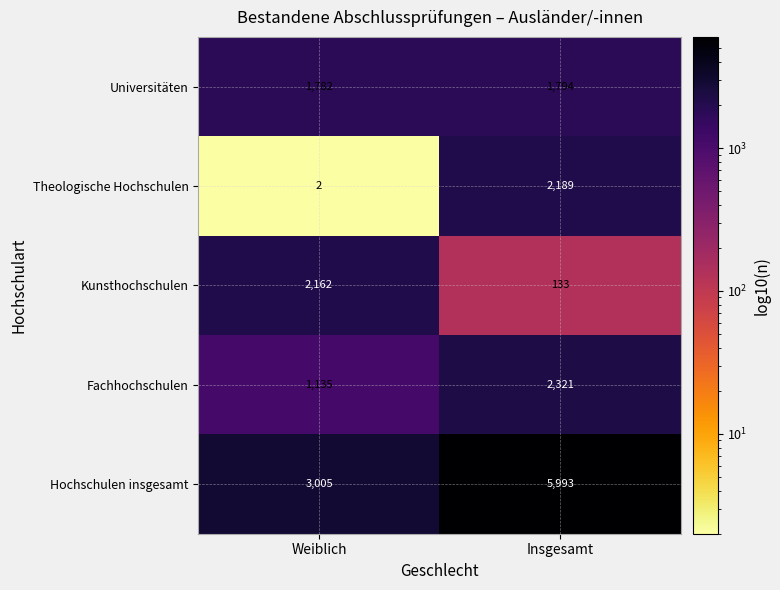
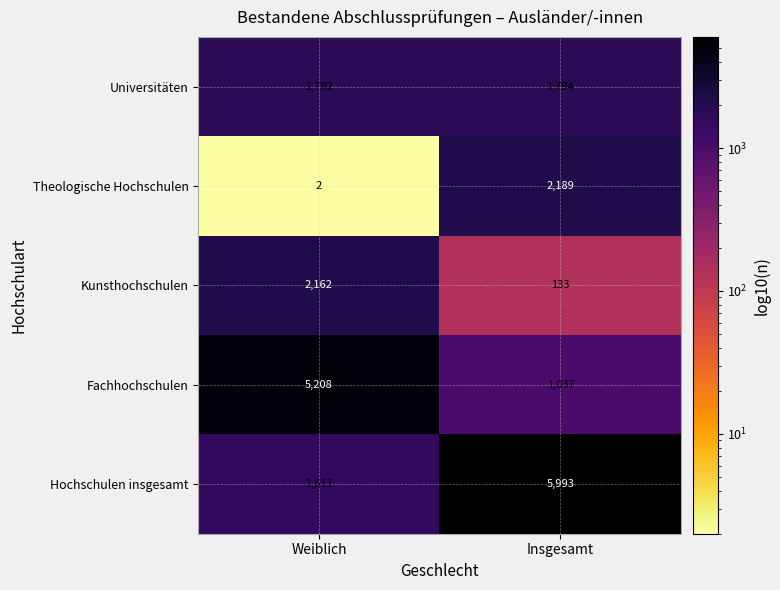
Fachhochschulen, Weiblich: 1,135 -> 5,208
Fachhochschulen, Insgesamt: 2,321 -> 1,037
Hochschulen insgesamt, Weiblich: 3,005 -> 1,611
